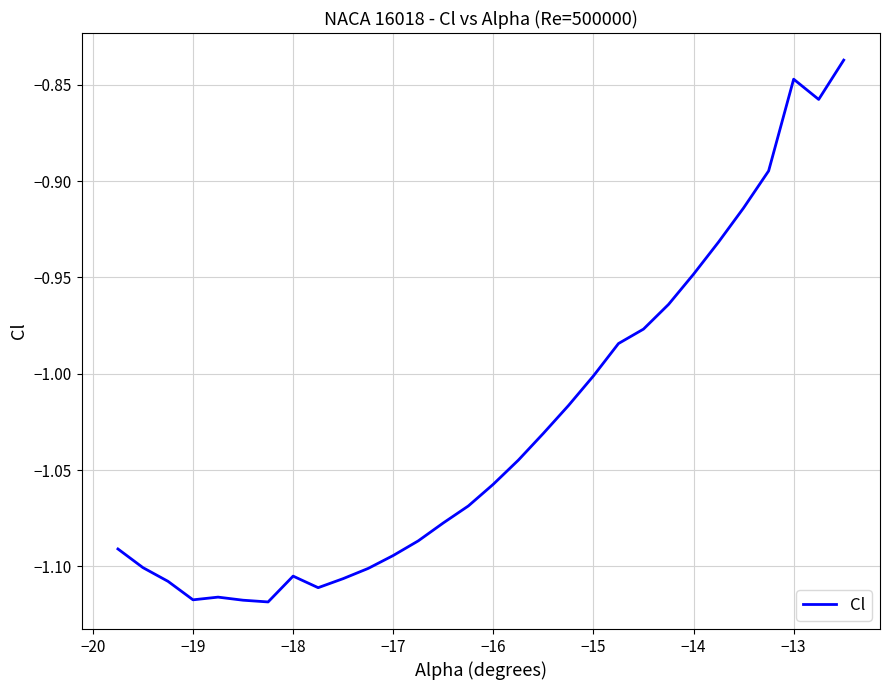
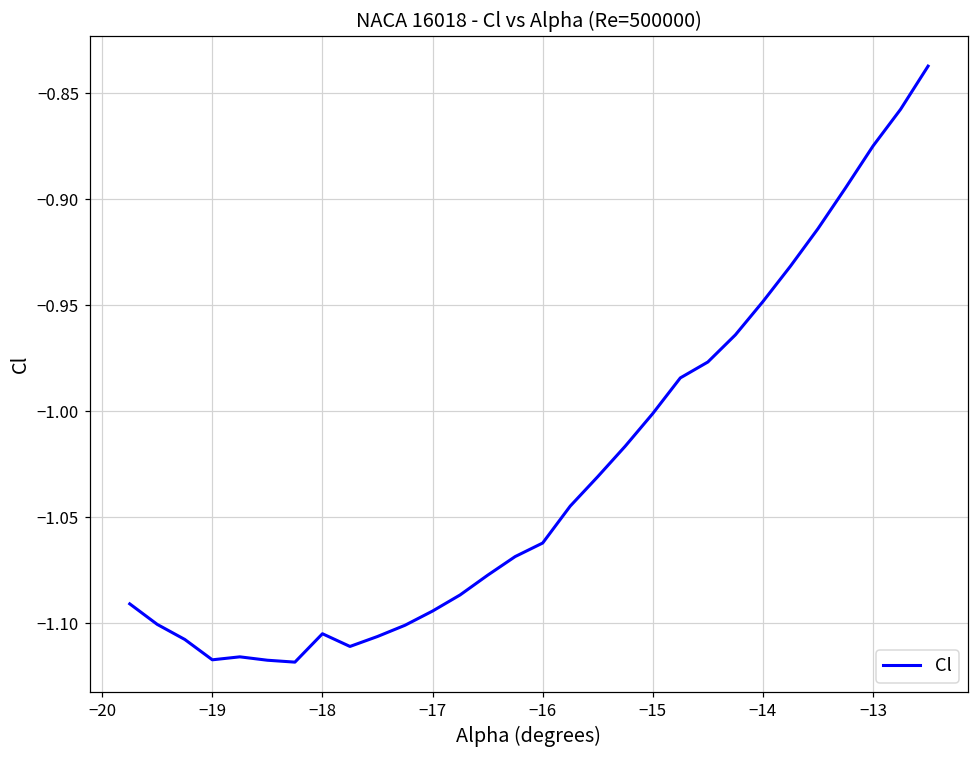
−16: -1.057 -> -1.062
−13: -0.847 -> -0.875
